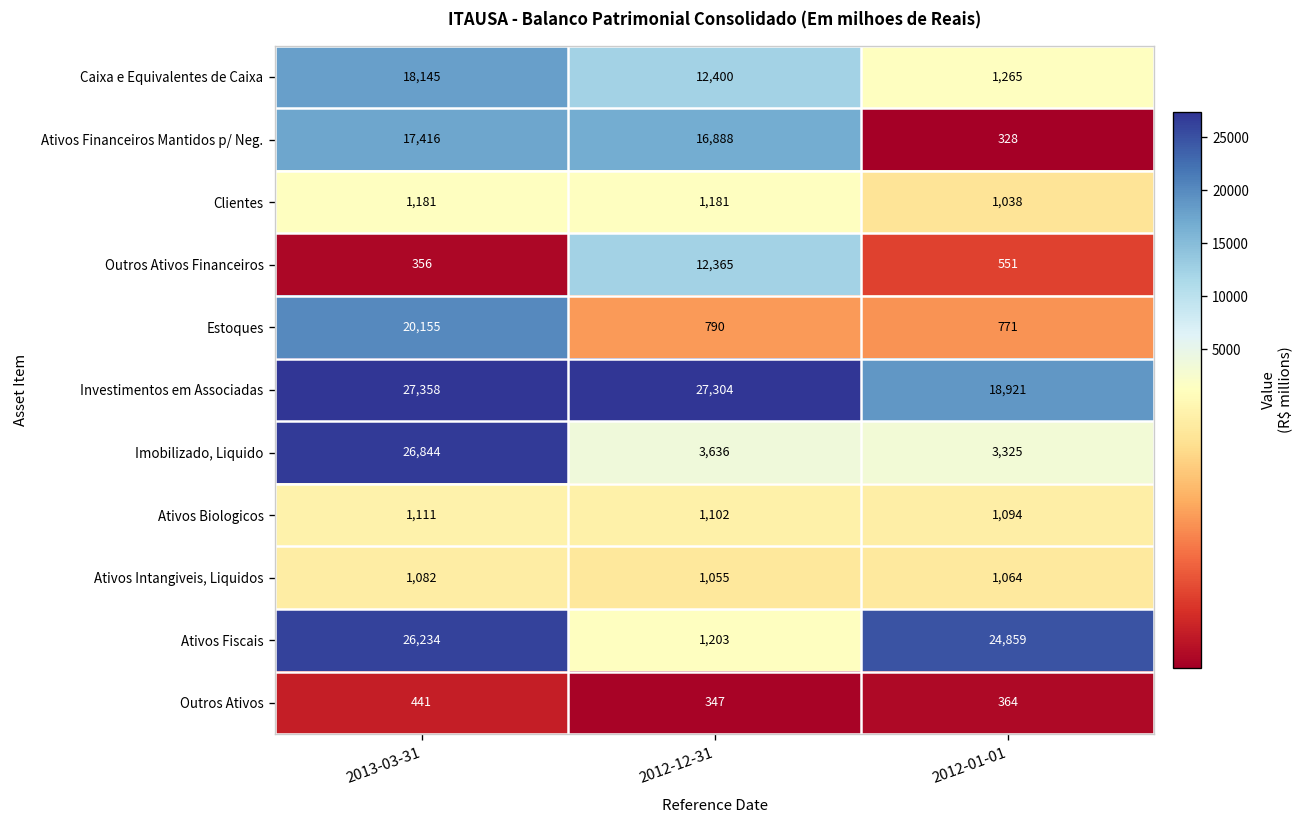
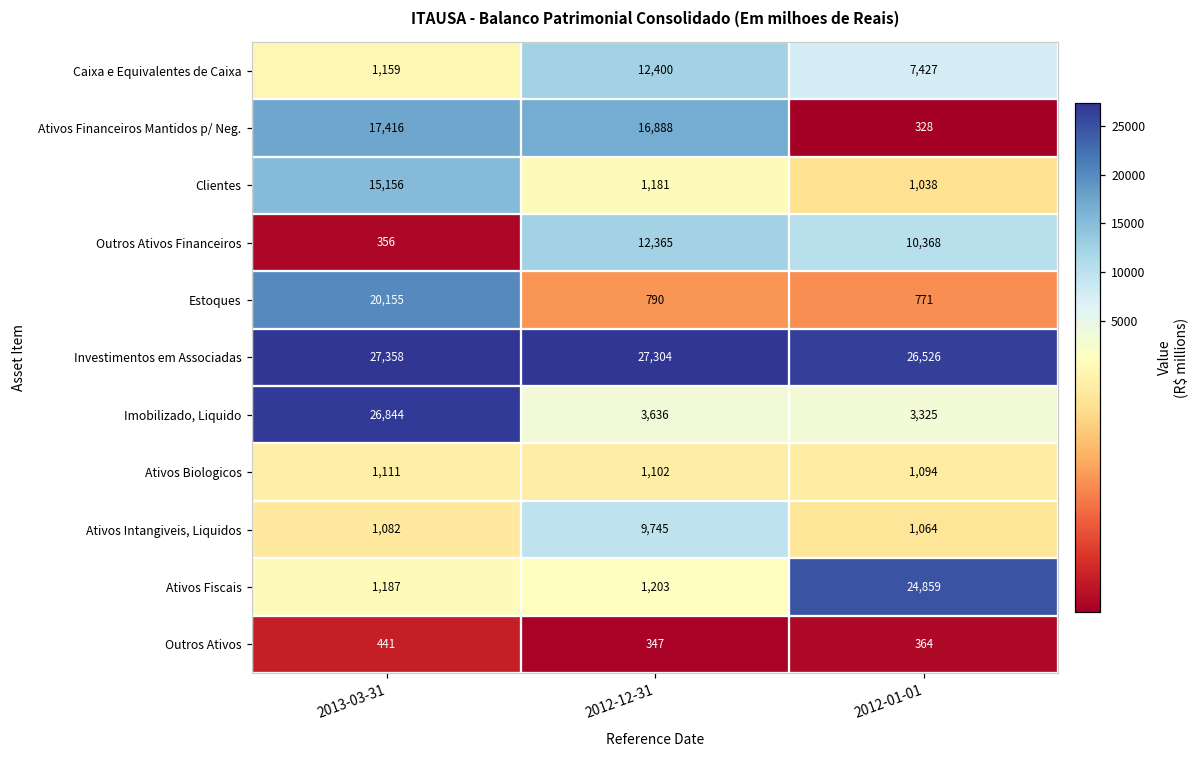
Caixa e Equivalentes de Caixa, 2013-03-31: 18,145 -> 1,159
Caixa e Equivalentes de Caixa, 2012-01-01: 1,265 -> 7,427
Clientes, 2013-03-31: 1,181 -> 15,156
Outros Ativos Financeiros, 2012-01-01: 551 -> 10,368
Investimentos em Associadas, 2012-01-01: 18,921 -> 26,526
Ativos Intangiveis, Liquidos, 2012-12-31: 1,055 -> 9,745
Ativos Fiscais, 2013-03-31: 26,234 -> 1,187
